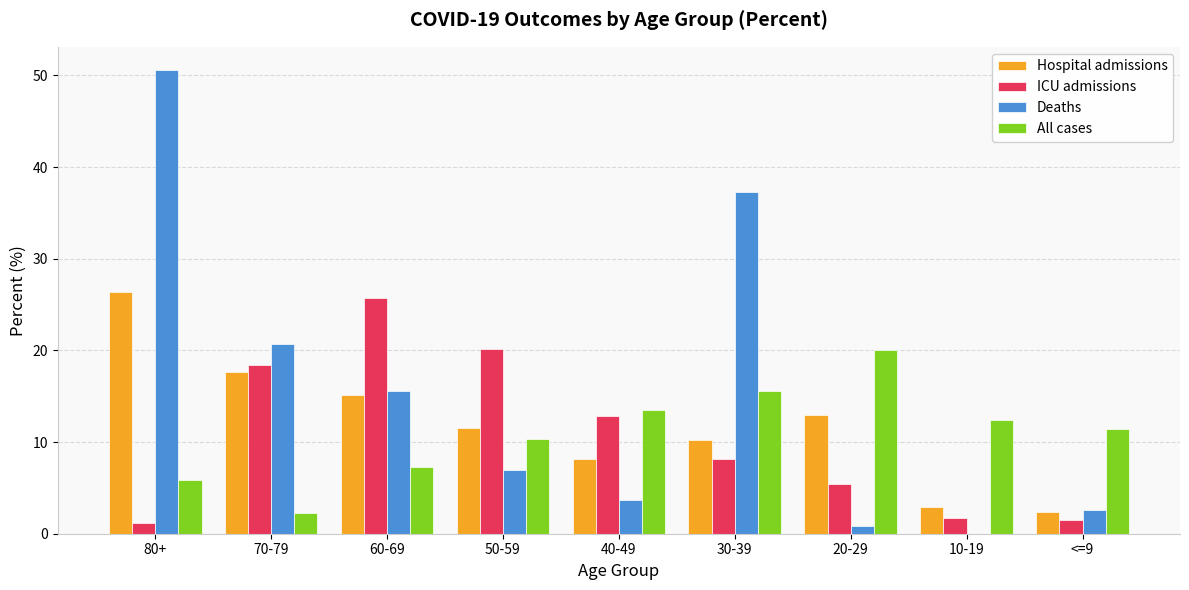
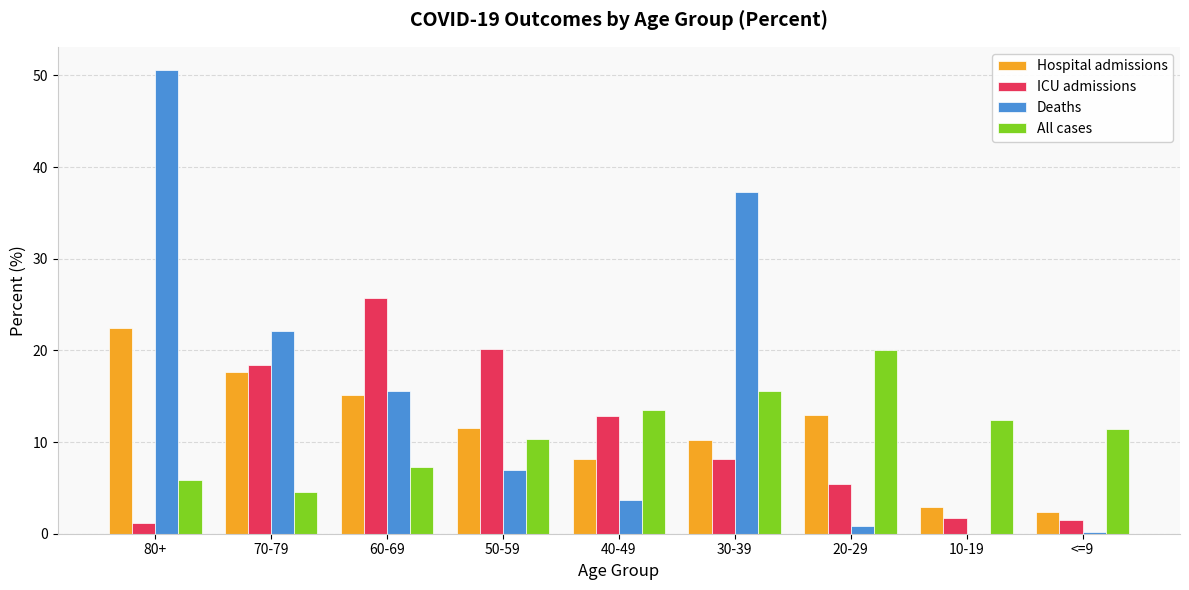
Hospital admissions, 80+: 26 -> 23
Deaths, 70-79: 21 -> 22
All cases, 70-79: 2 -> 5
Deaths, <=9: 3 -> 0
